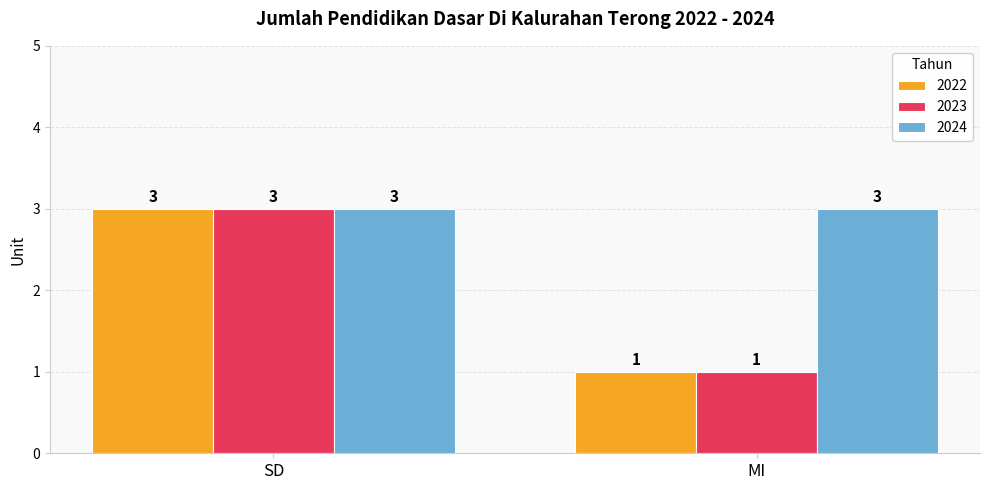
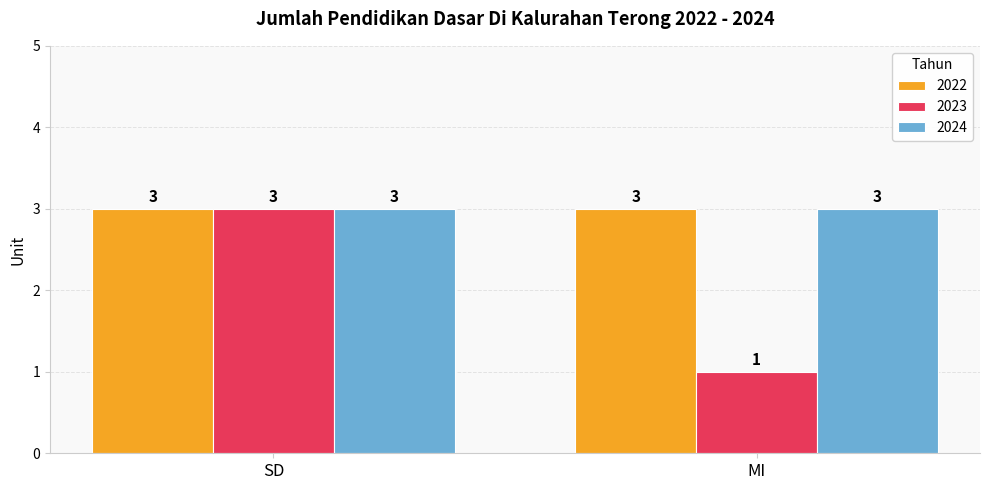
2022, MI: 1 -> 3
